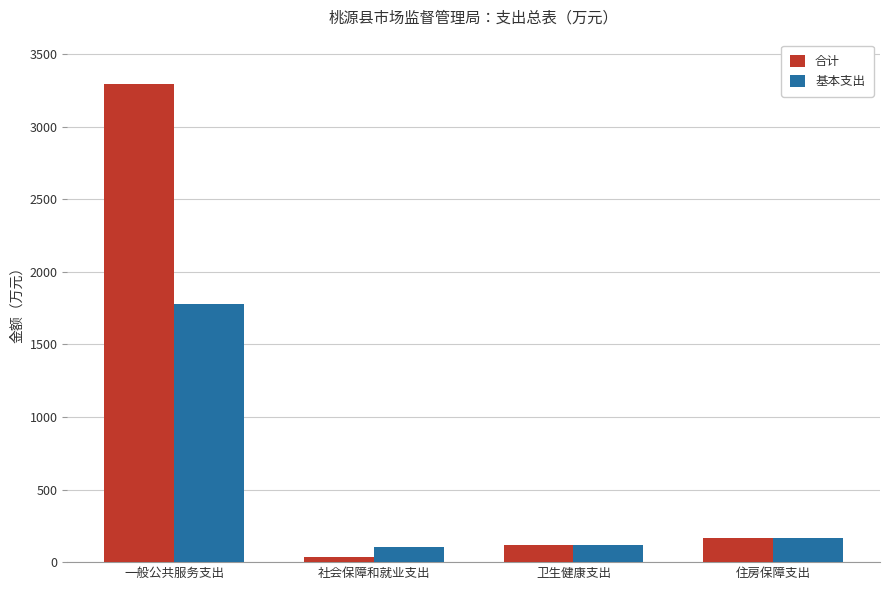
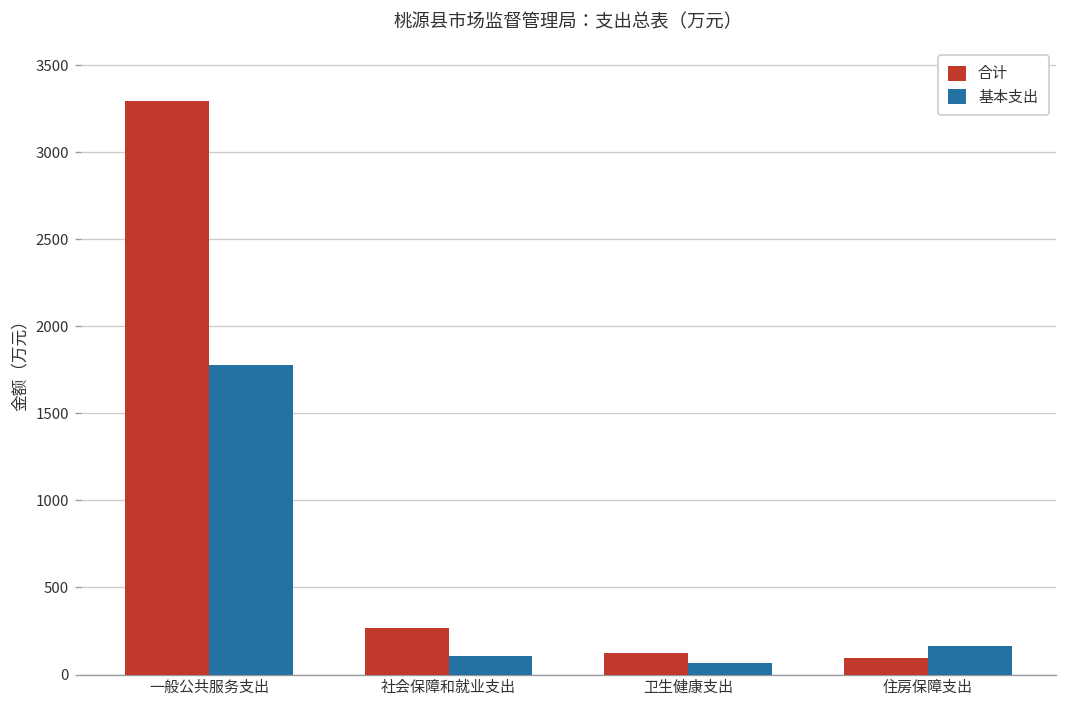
合计, 社会保障和就业支出: 40 -> 270
基本支出, 卫生健康支出: 120 -> 60
合计, 住房保障支出: 170 -> 100
